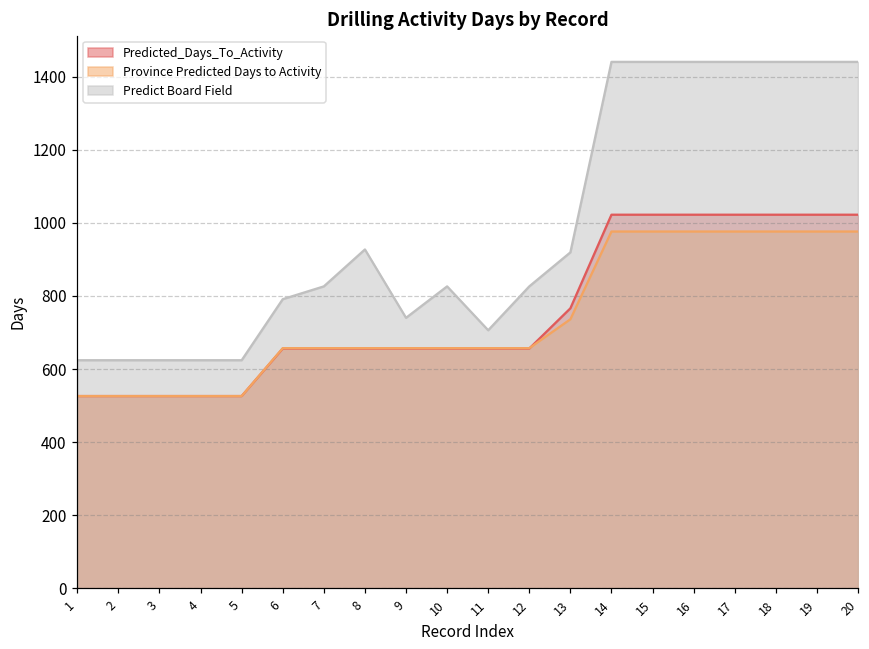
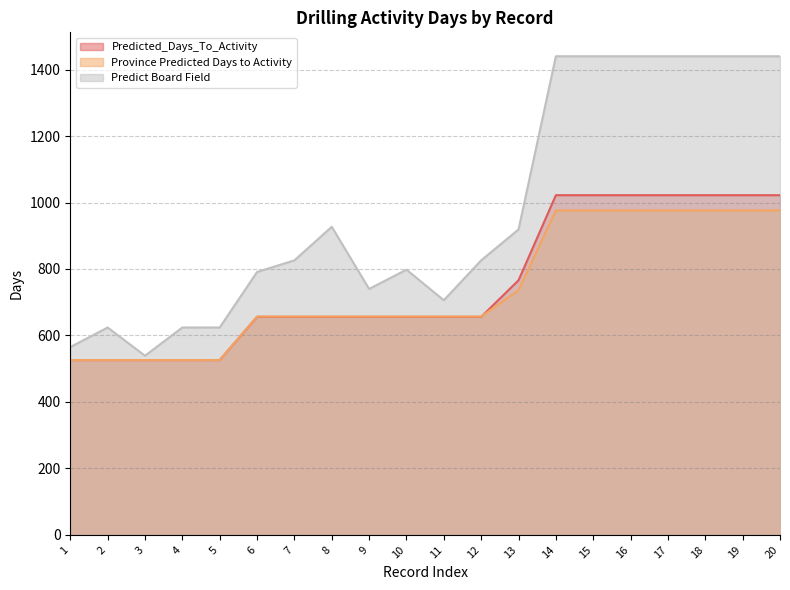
Predict Board Field, 1: 620 -> 570
Predict Board Field, 3: 620 -> 540
Predict Board Field, 10: 830 -> 800
